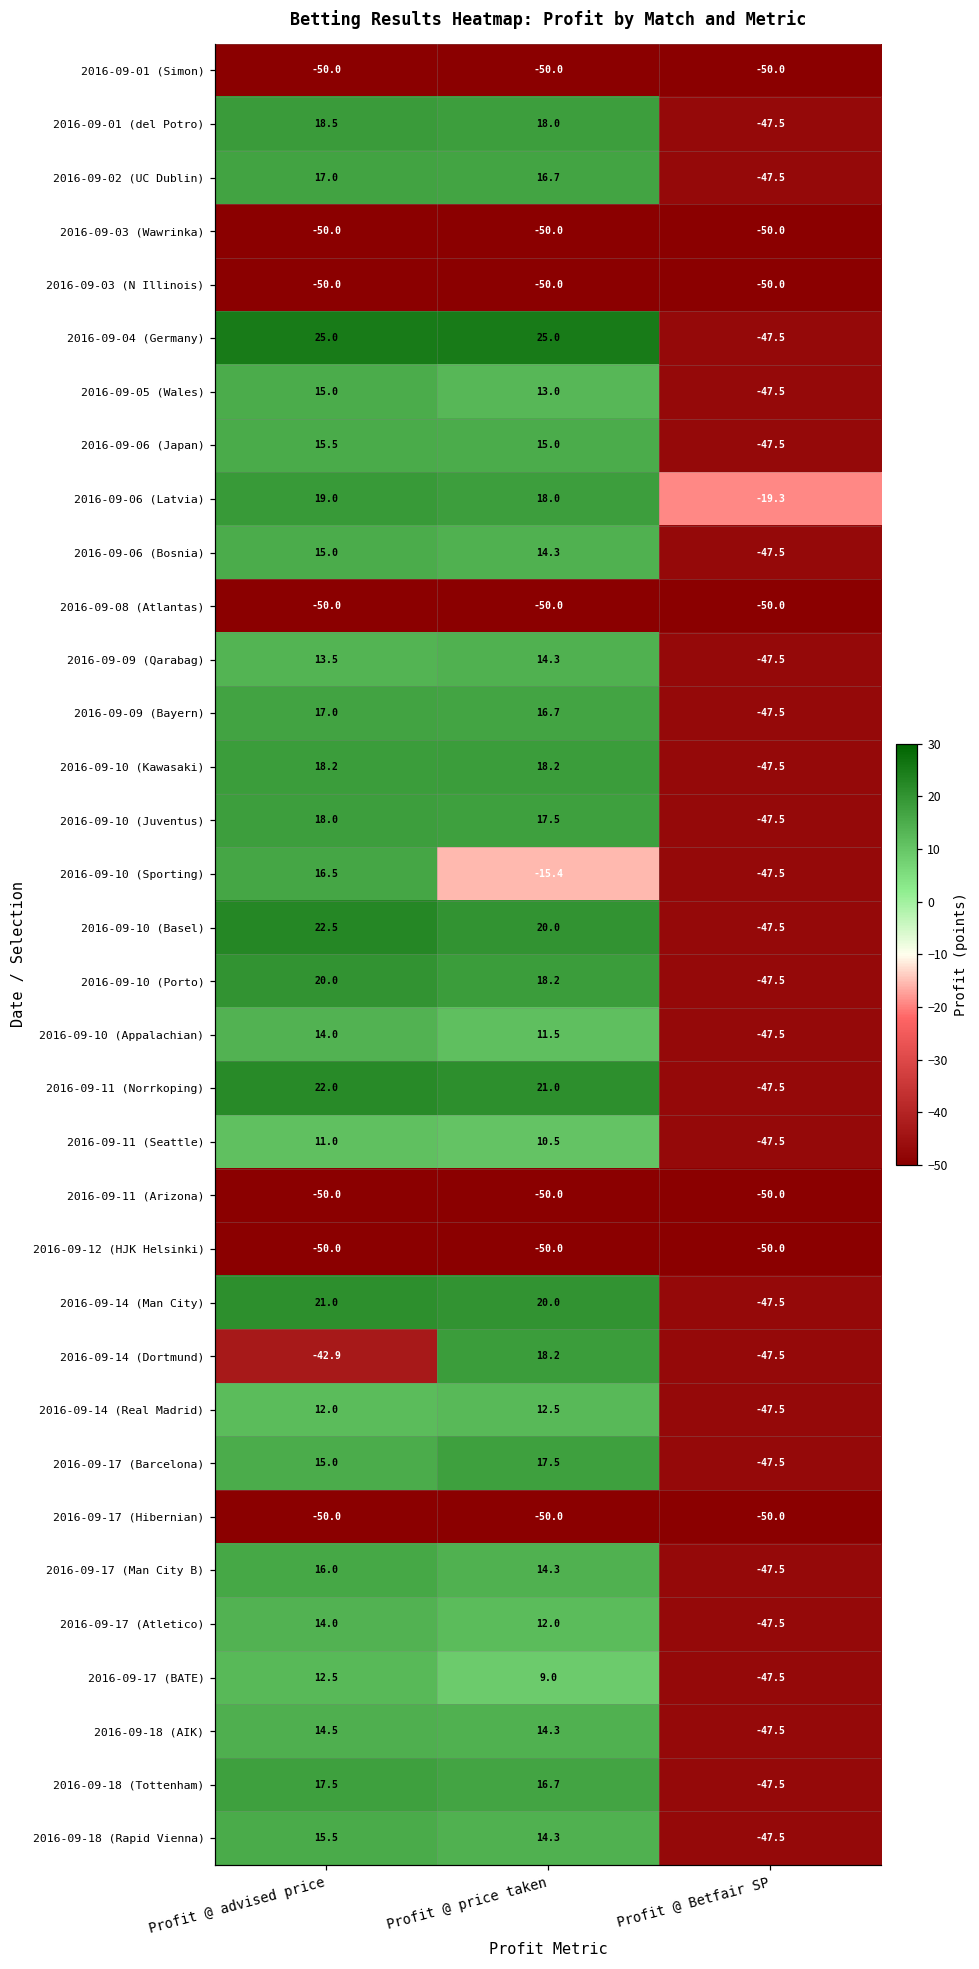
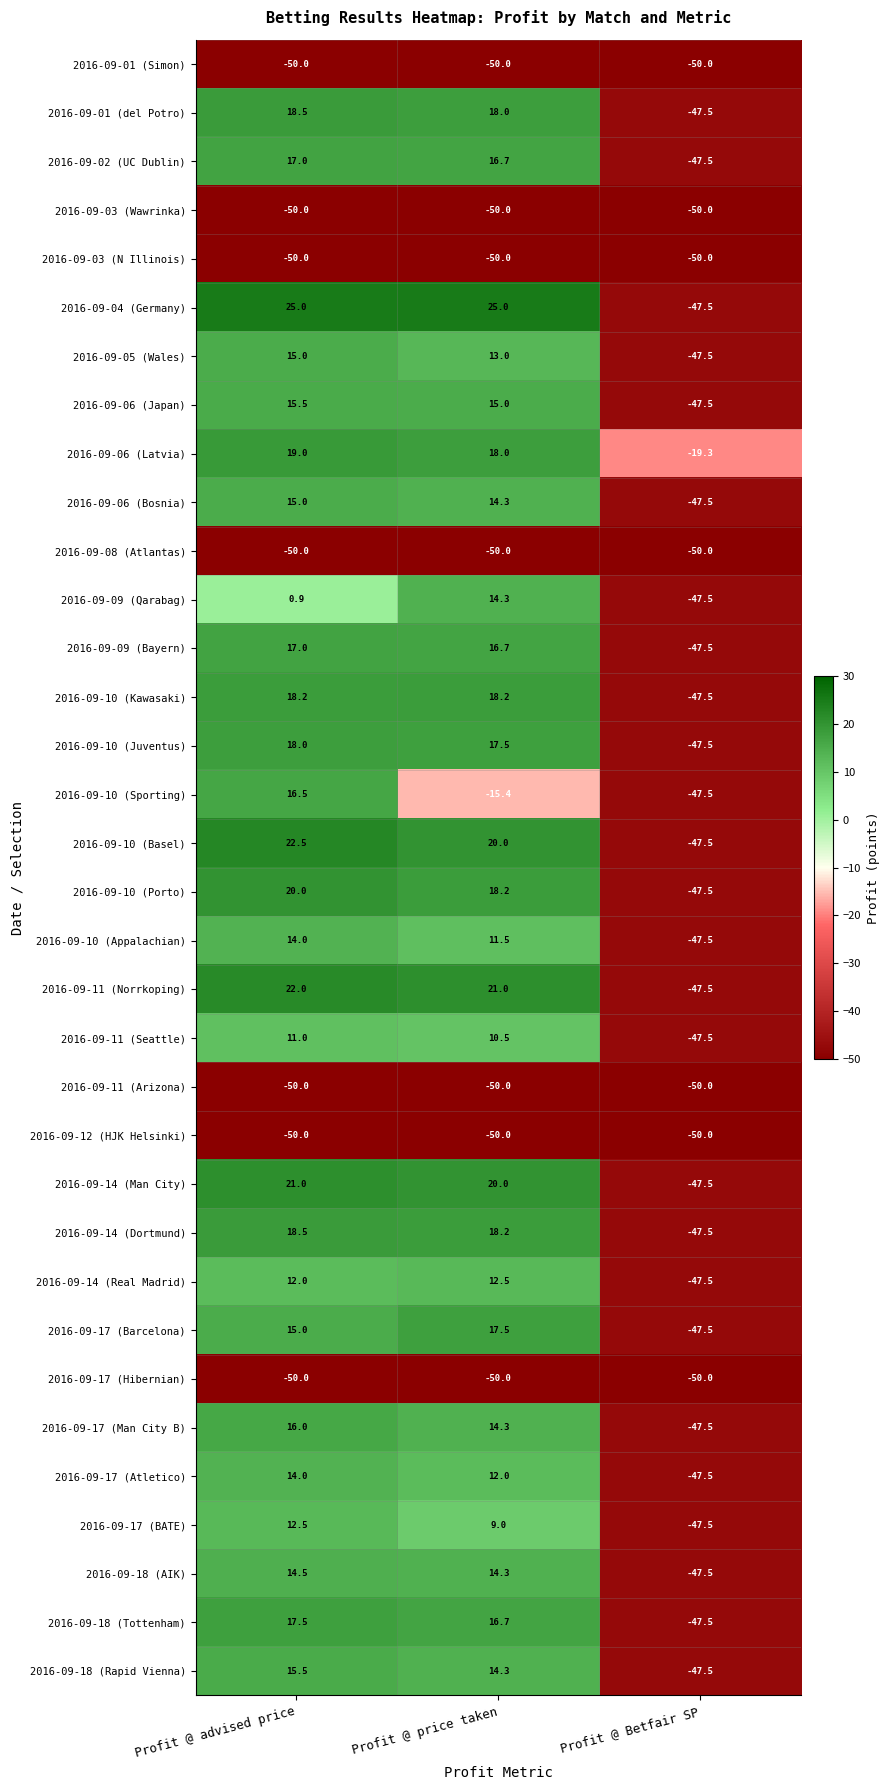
2016-09-09 (Qarabag), Profit @ advised price: 13.5 -> 0.9
2016-09-14 (Dortmund), Profit @ advised price: -42.9 -> 18.5
